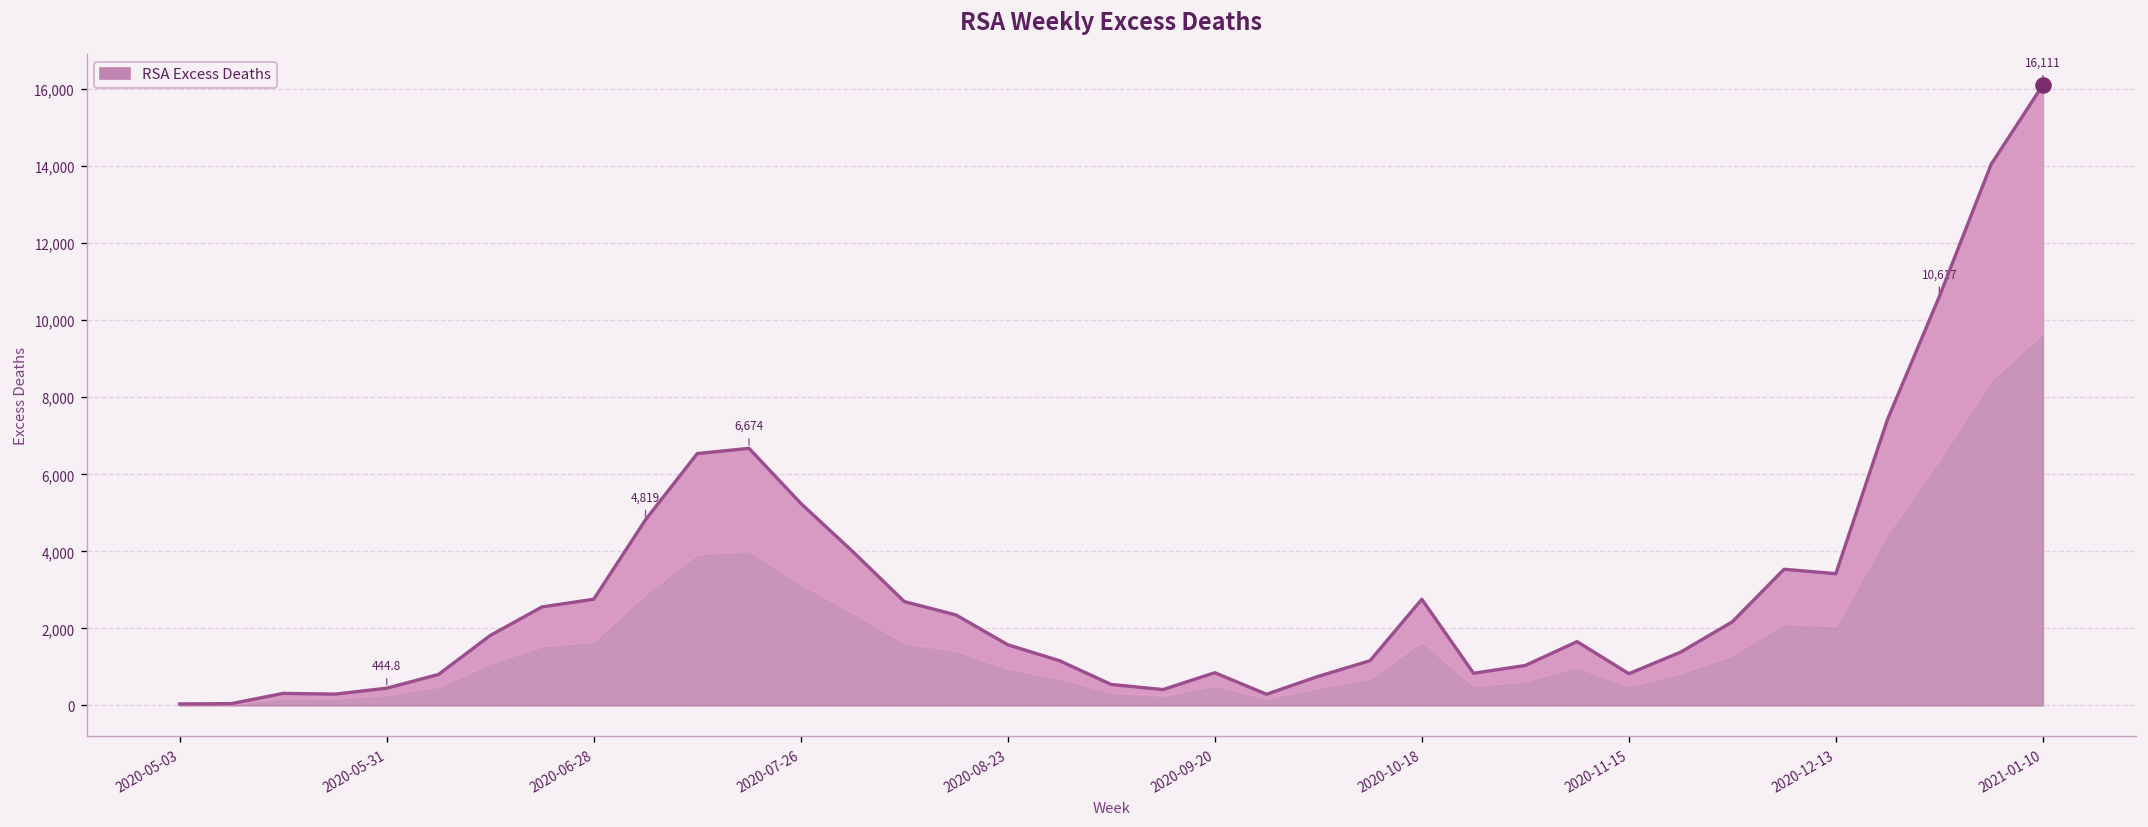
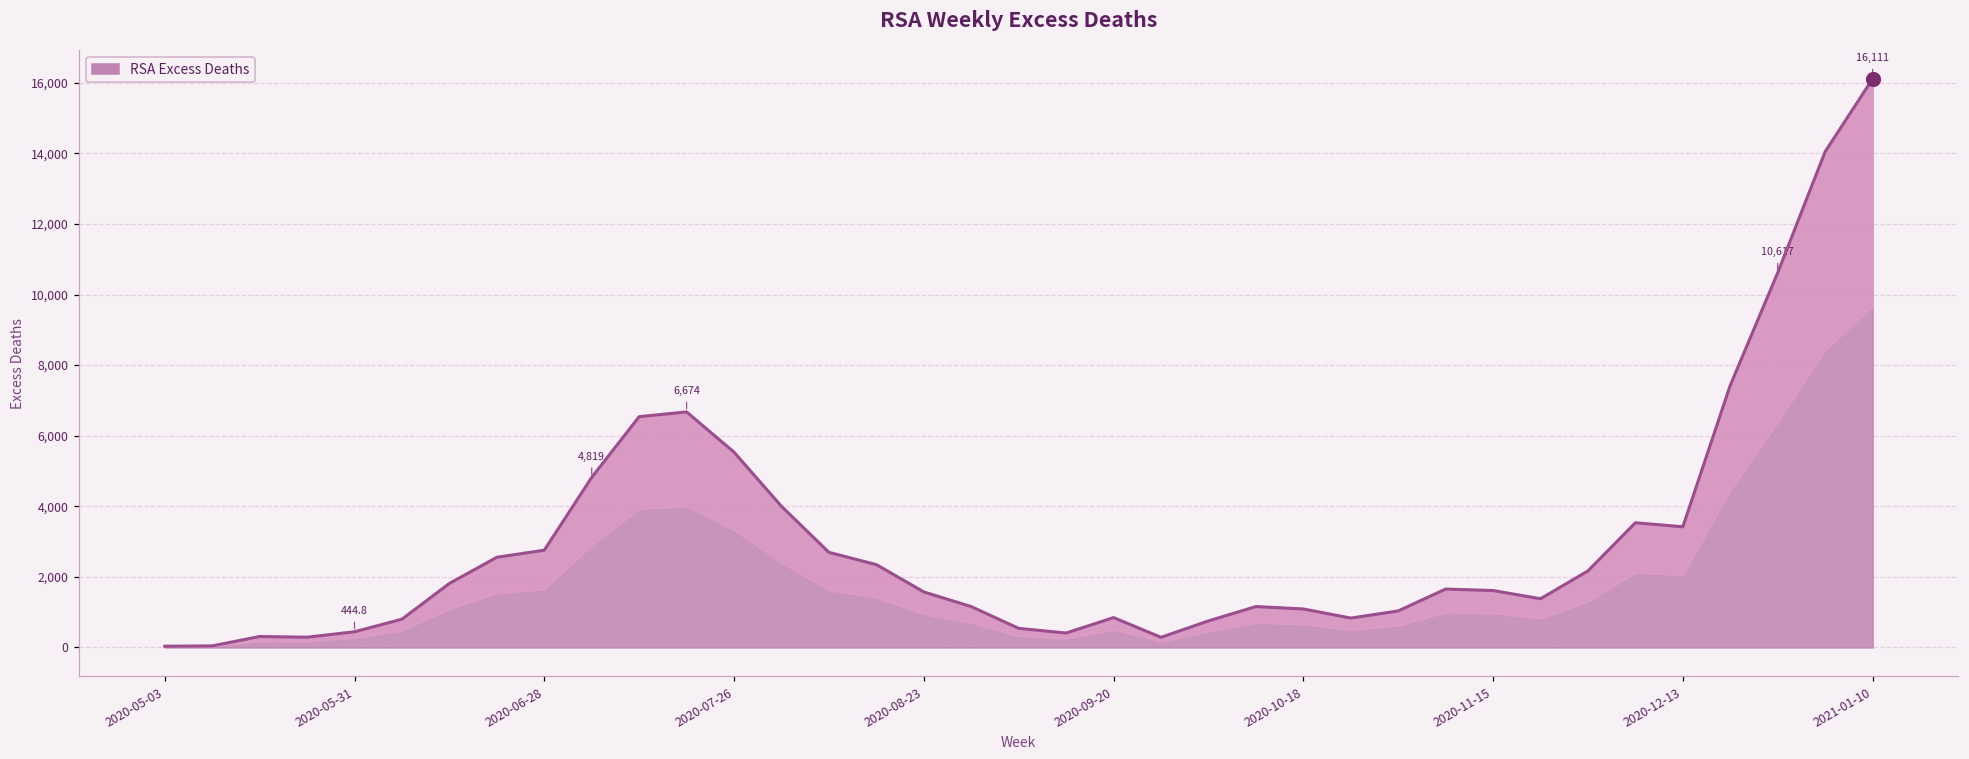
RSA Excess Deaths, 2020-07-26: 5,200 -> 5,500
RSA Excess Deaths, 2020-10-18: 2,800 -> 1,100
RSA Excess Deaths, 2020-11-15: 800 -> 1,600
